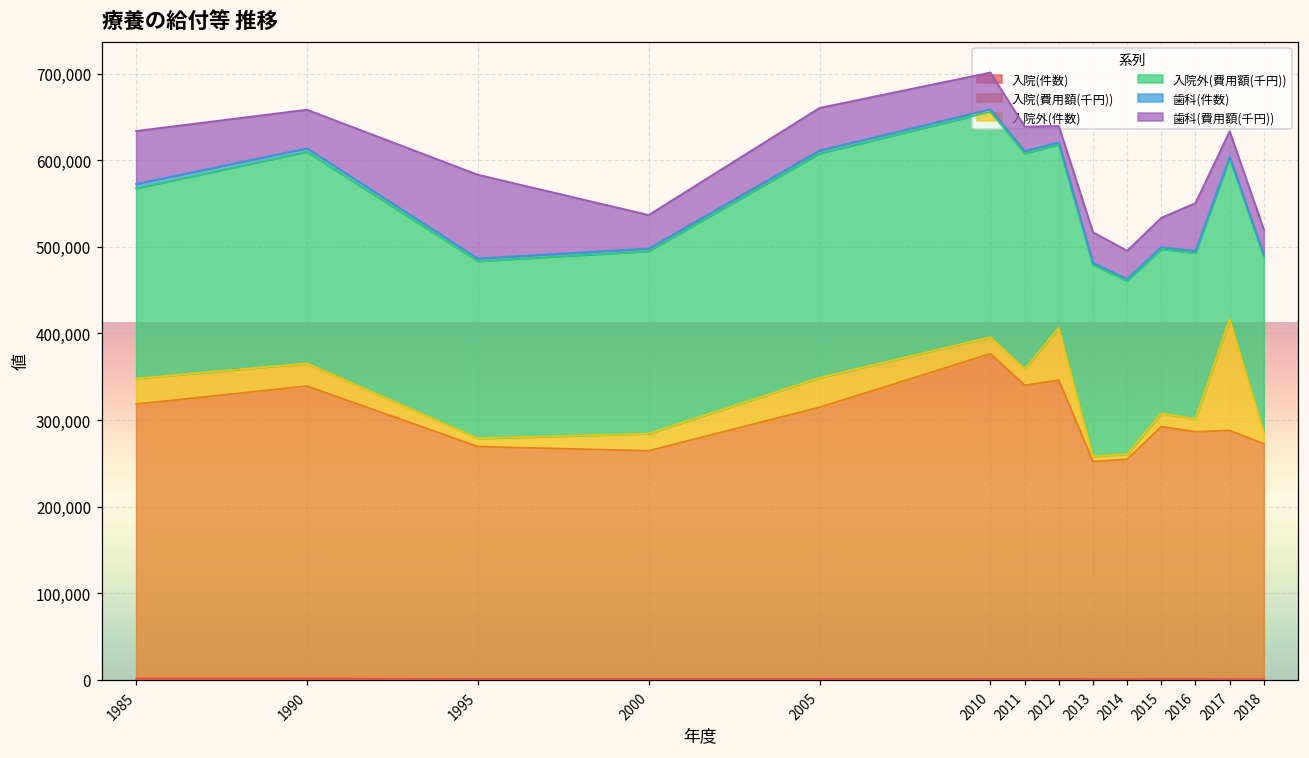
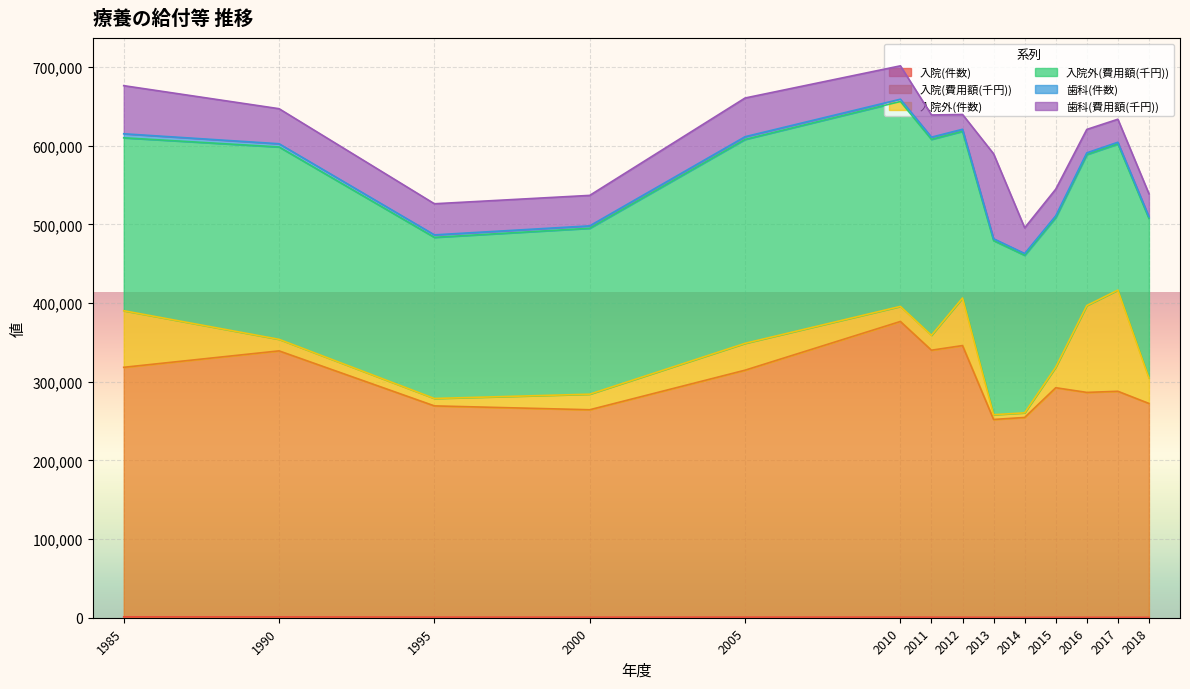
入院外(件数), 1985: 30,000 -> 70,000
入院外(件数), 1990: 30,000 -> 10,000
歯科(費用額(千円)), 1995: 100,000 -> 40,000
歯科(費用額(千円)), 2013: 40,000 -> 110,000
入院外(件数), 2015: 20,000 -> 30,000
入院外(件数), 2016: 10,000 -> 110,000
歯科(費用額(千円)), 2016: 60,000 -> 30,000
入院外(件数), 2018: 10,000 -> 30,000
